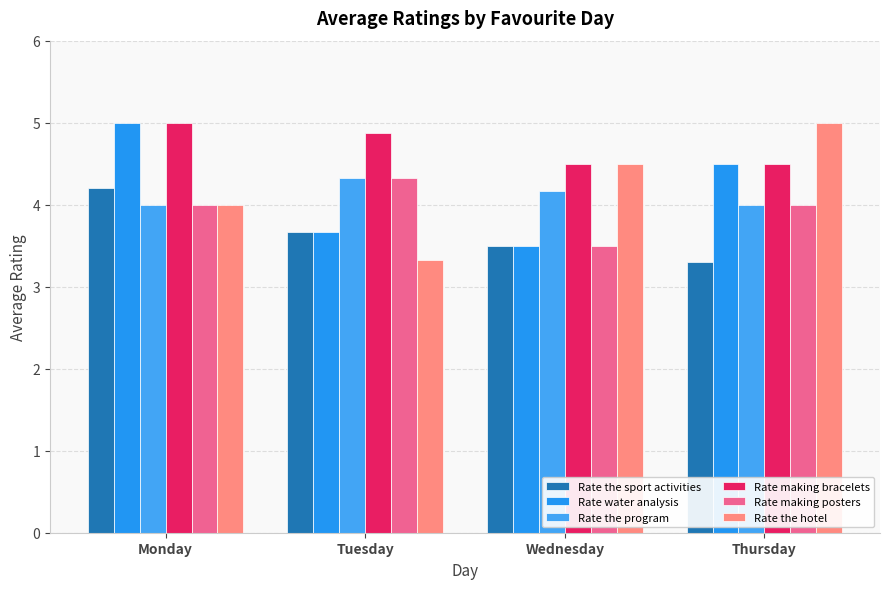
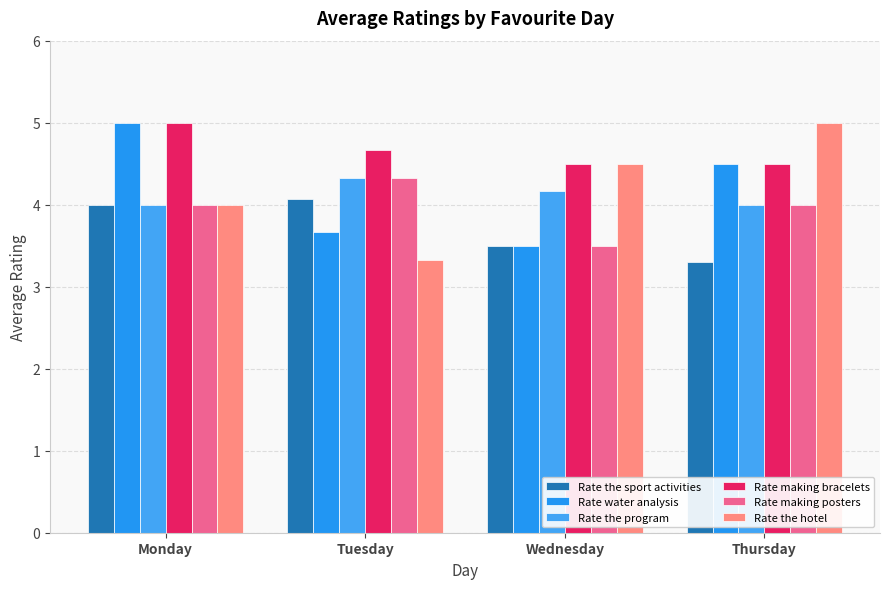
Rate the sport activities, Monday: 4.2 -> 4.0
Rate the sport activities, Tuesday: 3.7 -> 4.1
Rate making bracelets, Tuesday: 4.9 -> 4.7
